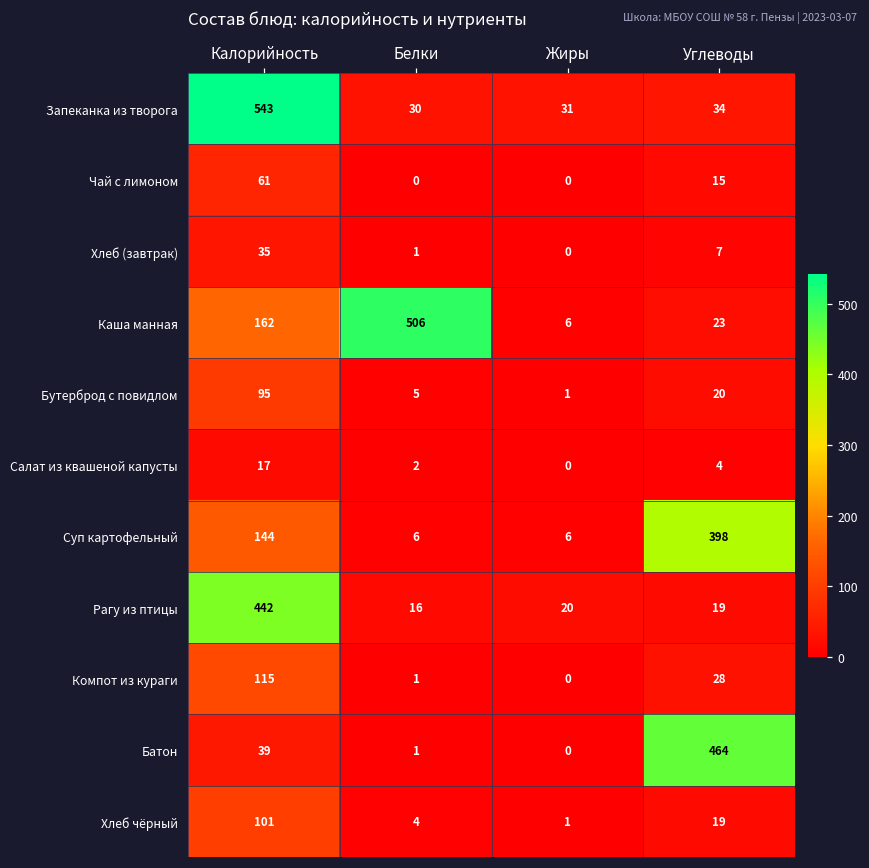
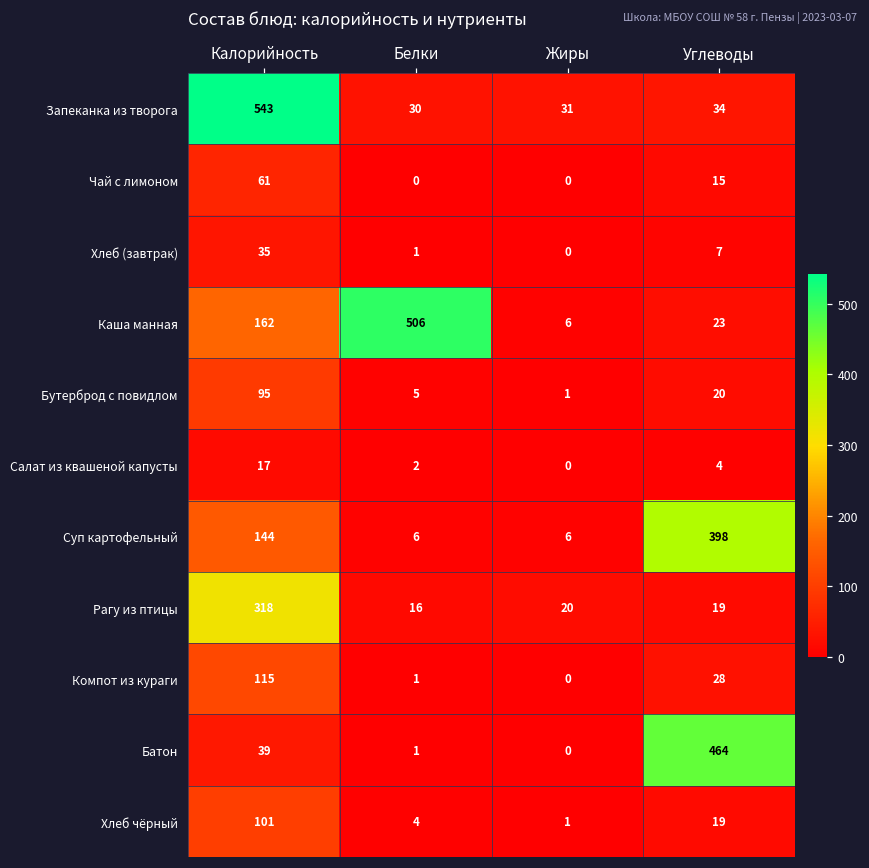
Рагу из птицы, Калорийность: 442 -> 318
